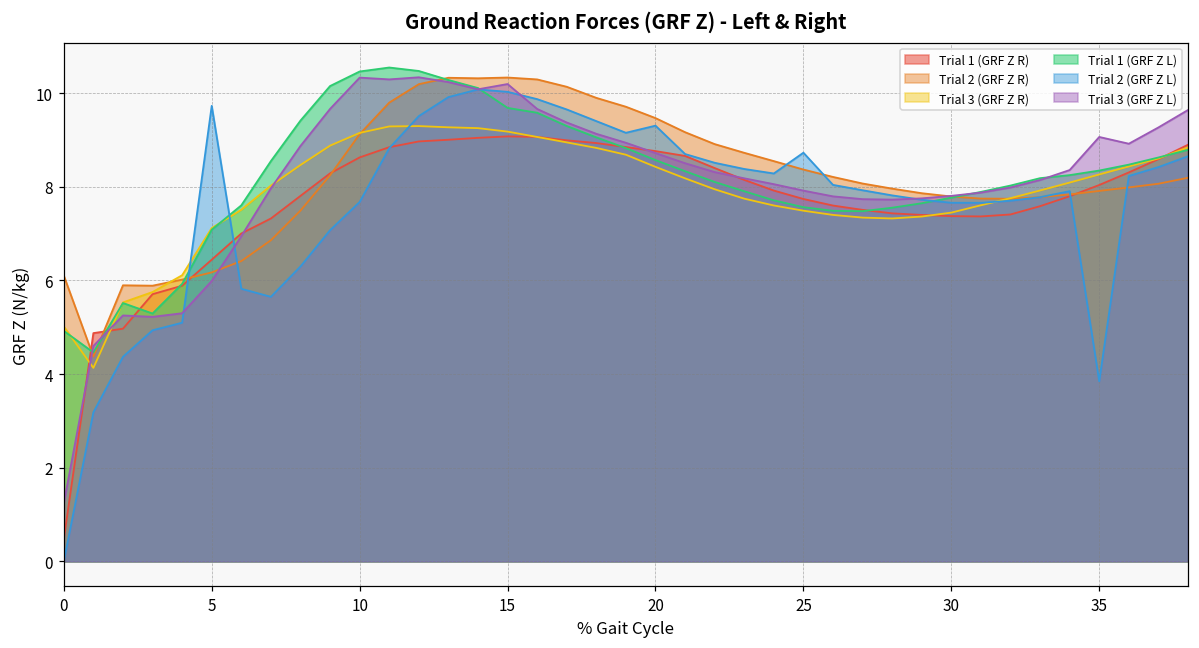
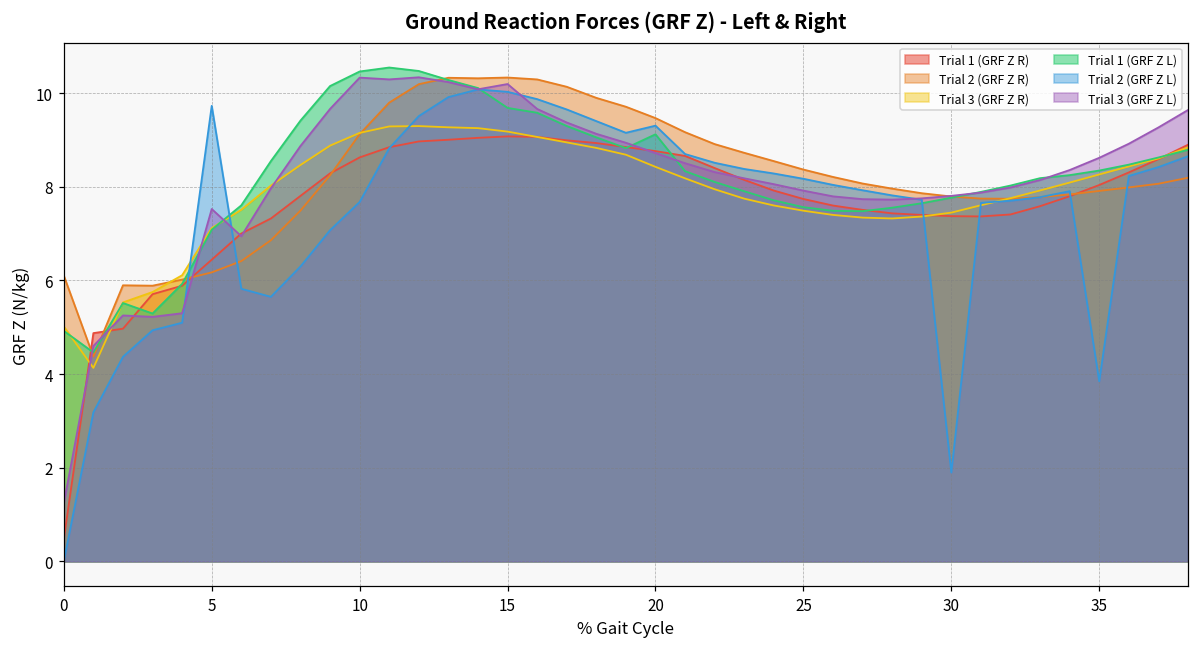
Trial 3 (GRF Z L), 5: 6.0 -> 7.5
Trial 1 (GRF Z L), 20: 8.6 -> 9.1
Trial 2 (GRF Z L), 25: 8.7 -> 8.2
Trial 2 (GRF Z L), 30: 7.7 -> 1.9
Trial 3 (GRF Z L), 35: 9.1 -> 8.6
